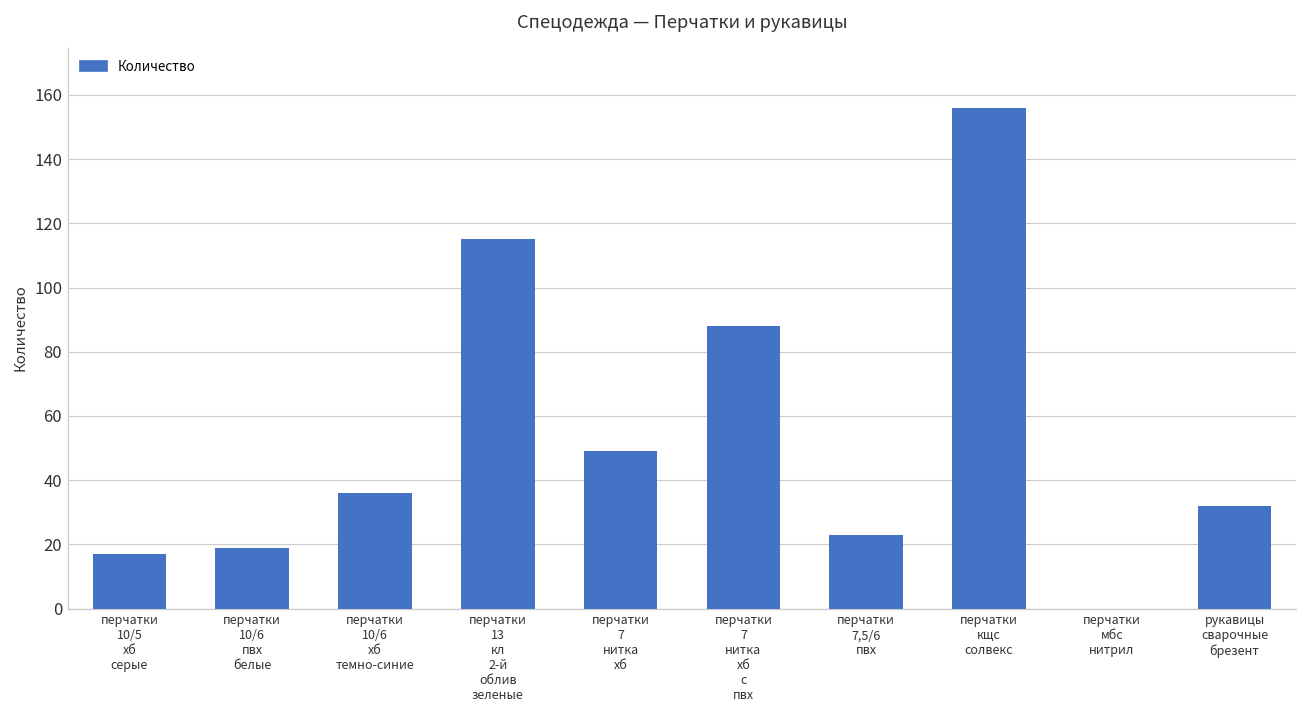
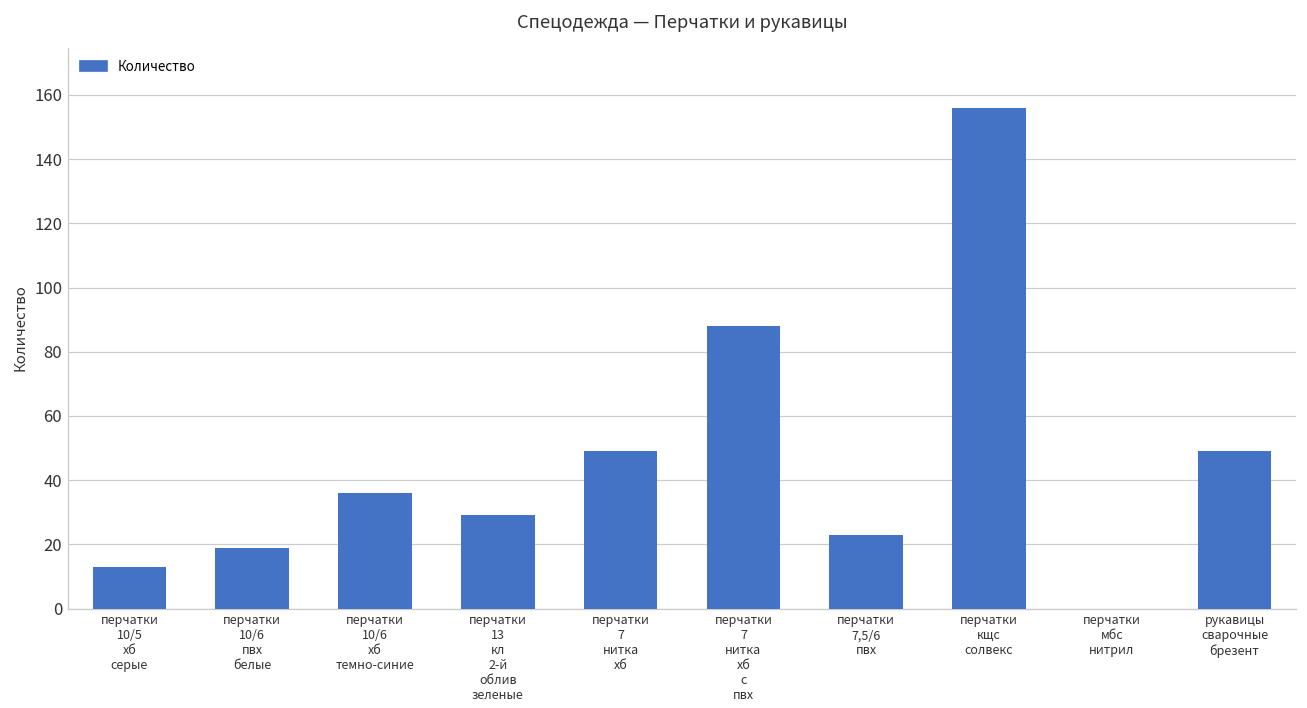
перчатки 10/5 хб серые: 17 -> 13
перчатки 13 кл 2-й облив зеленые: 115 -> 29
рукавицы сварочные брезент: 32 -> 49
